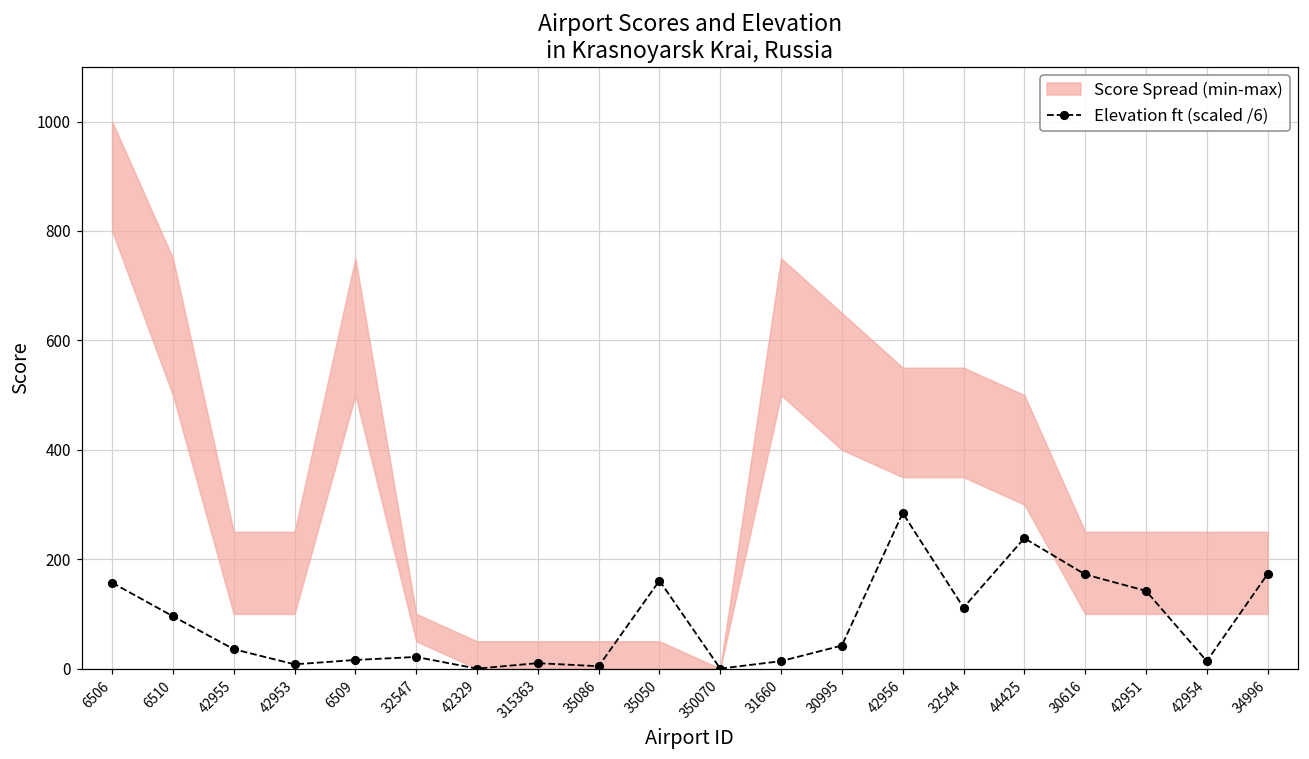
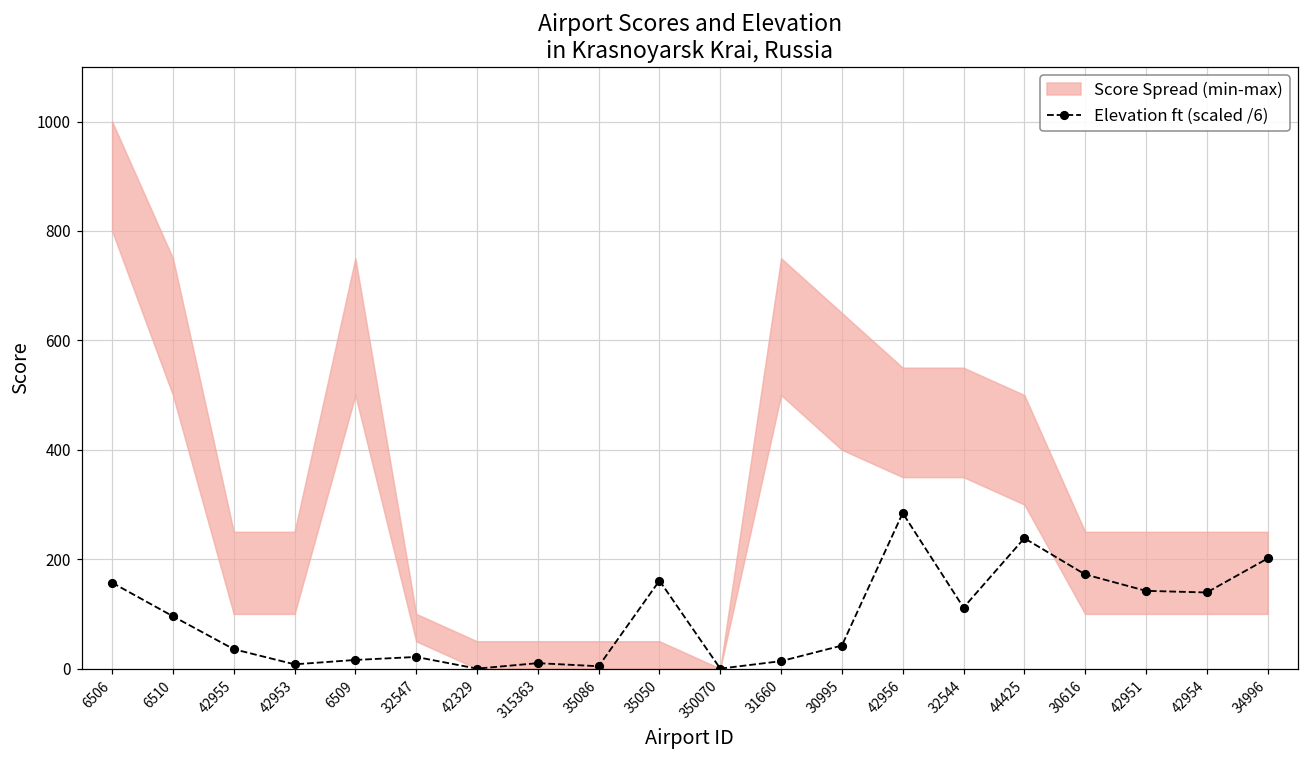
Elevation ft (scaled /6), 42954: 10 -> 140
Elevation ft (scaled /6), 34996: 170 -> 200
